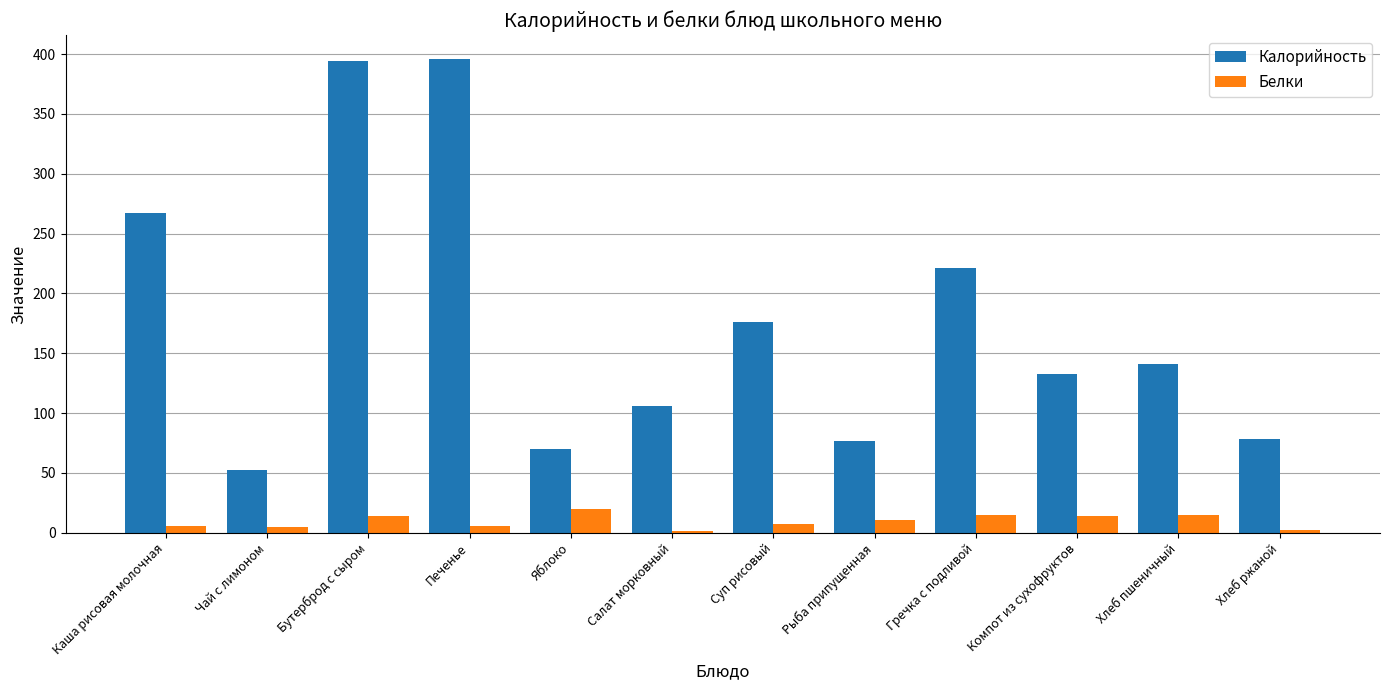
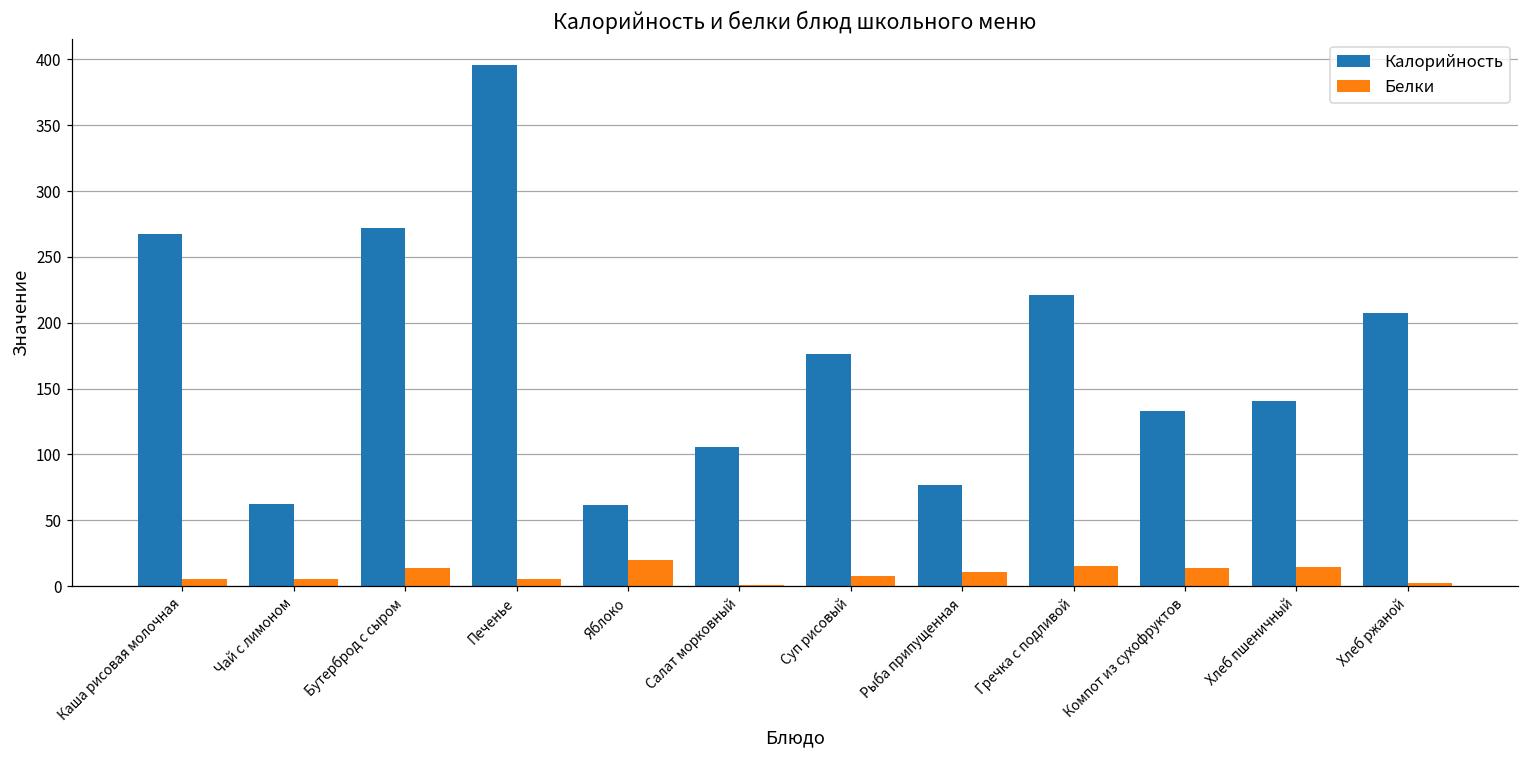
Калорийность, Чай с лимоном: 52 -> 62
Калорийность, Бутерброд с сыром: 394 -> 272
Калорийность, Яблоко: 70 -> 62
Калорийность, Хлеб ржаной: 78 -> 207
